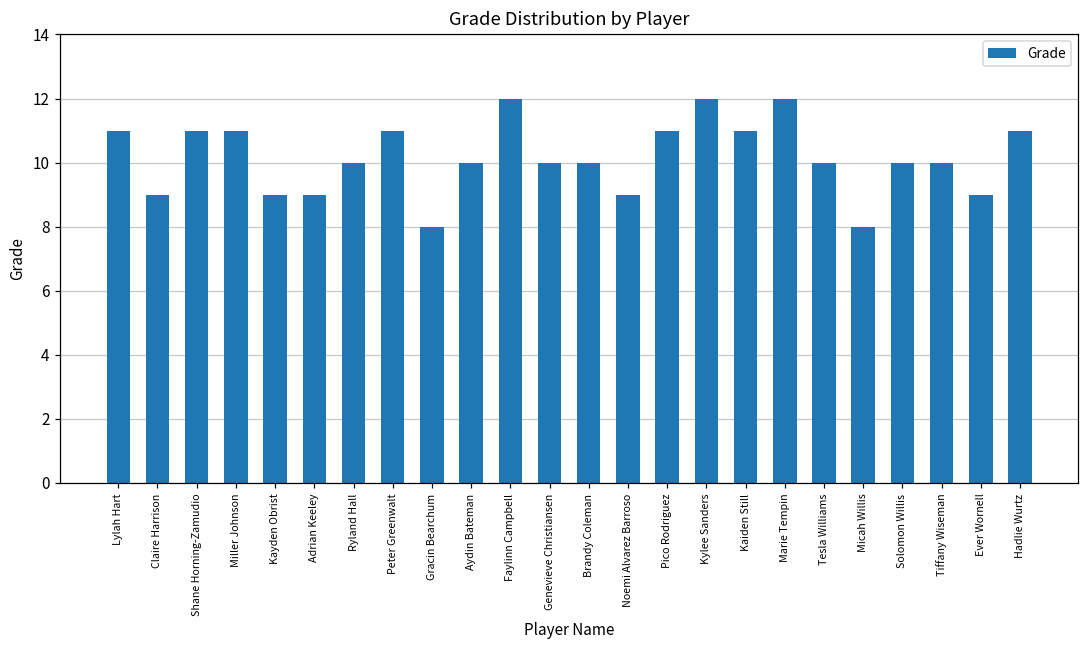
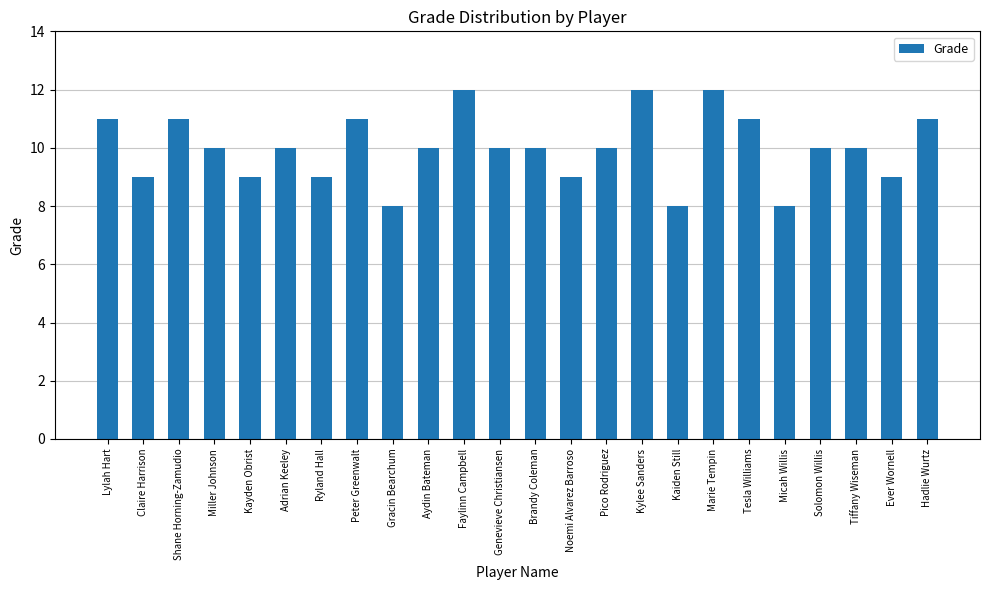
Miller Johnson: 11 -> 10
Adrian Keeley: 9 -> 10
Ryland Hall: 10 -> 9
Pico Rodriguez: 11 -> 10
Kaiden Still: 11 -> 8
Tesla Williams: 10 -> 11
